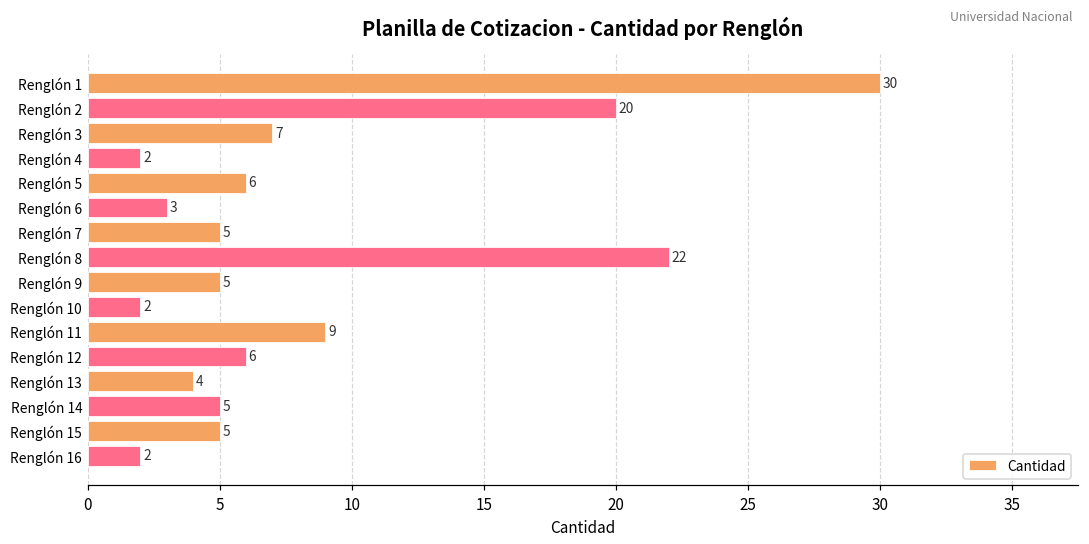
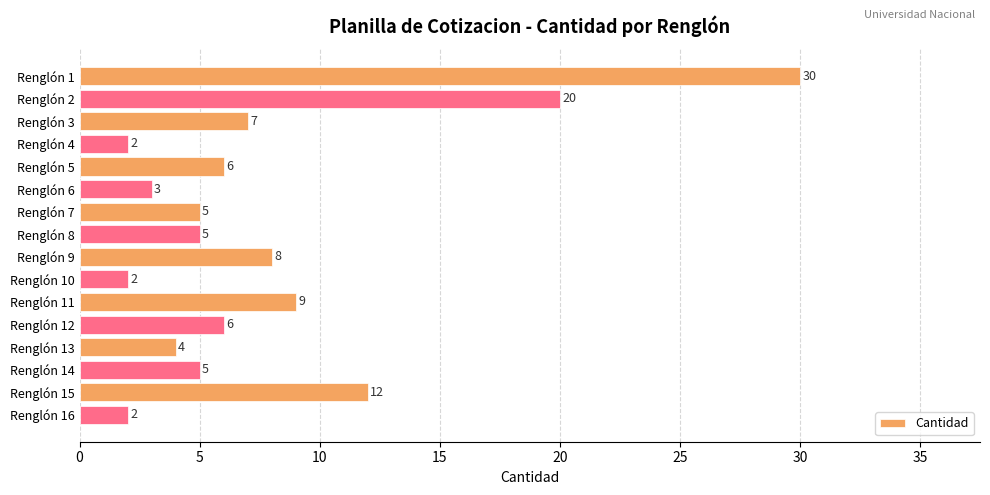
Renglón 8: 22 -> 5
Renglón 9: 5 -> 8
Renglón 15: 5 -> 12
